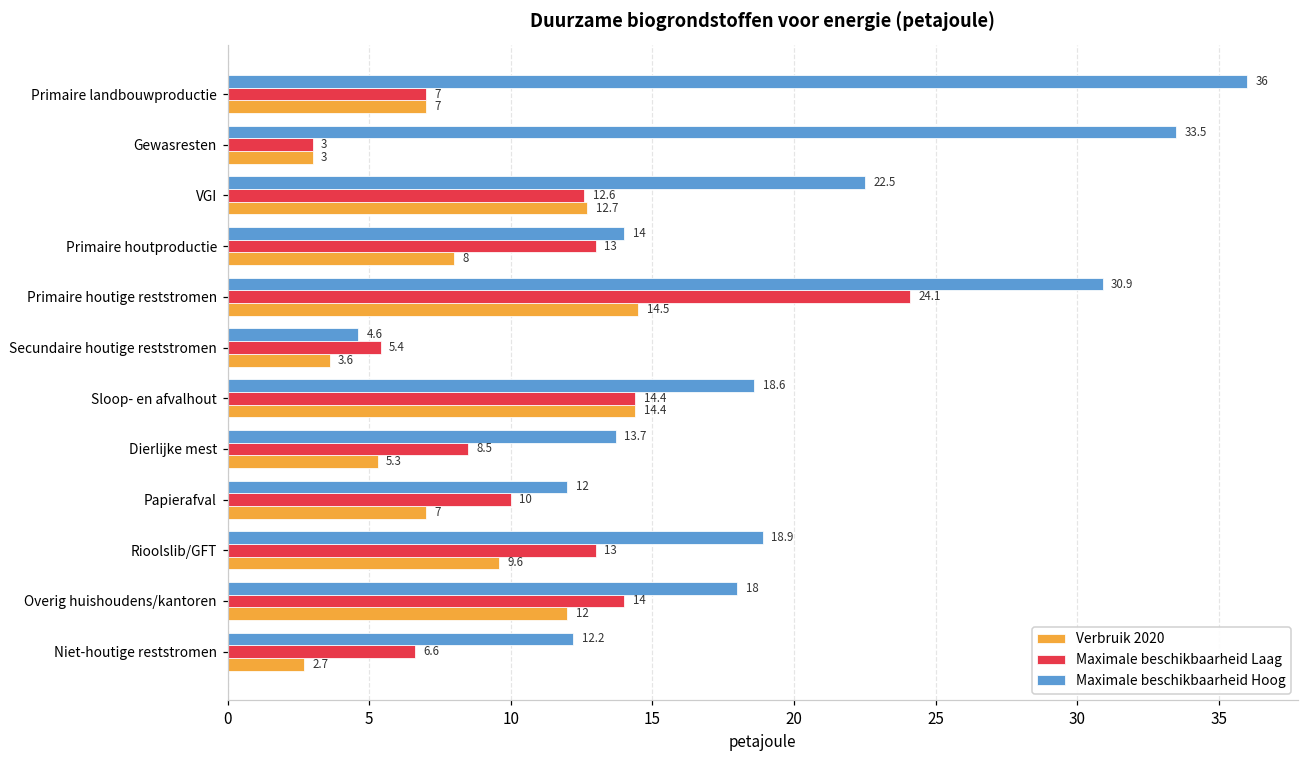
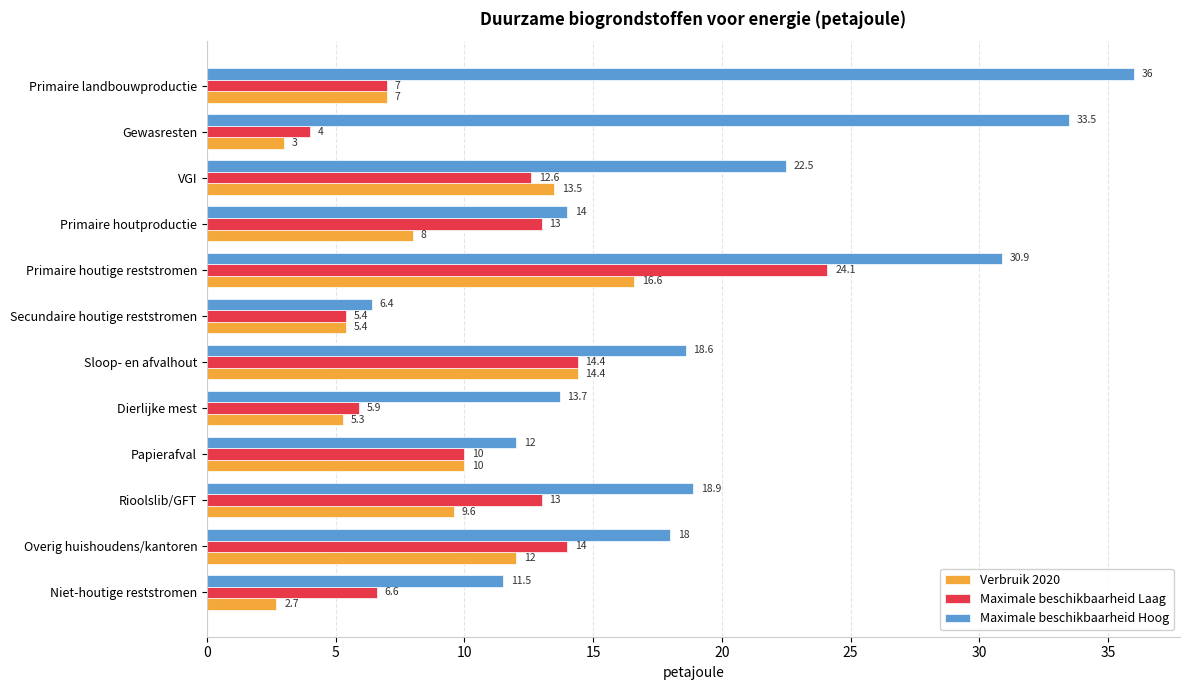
Maximale beschikbaarheid Laag, Gewasresten: 3 -> 4
Verbruik 2020, VGI: 12.7 -> 13.5
Verbruik 2020, Primaire houtige reststromen: 14.5 -> 16.6
Maximale beschikbaarheid Hoog, Secundaire houtige reststromen: 4.6 -> 6.4
Verbruik 2020, Secundaire houtige reststromen: 3.6 -> 5.4
Maximale beschikbaarheid Laag, Dierlijke mest: 8.5 -> 5.9
Verbruik 2020, Papierafval: 7 -> 10
Maximale beschikbaarheid Hoog, Niet-houtige reststromen: 12.2 -> 11.5
